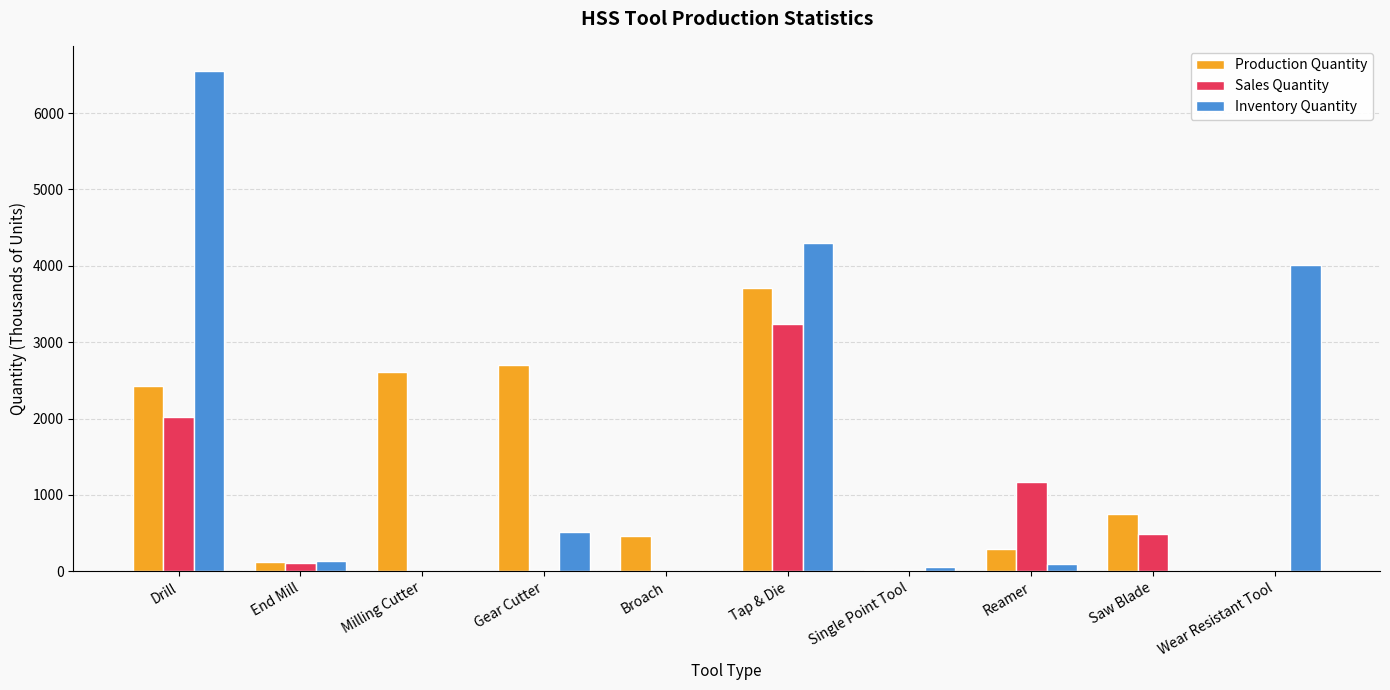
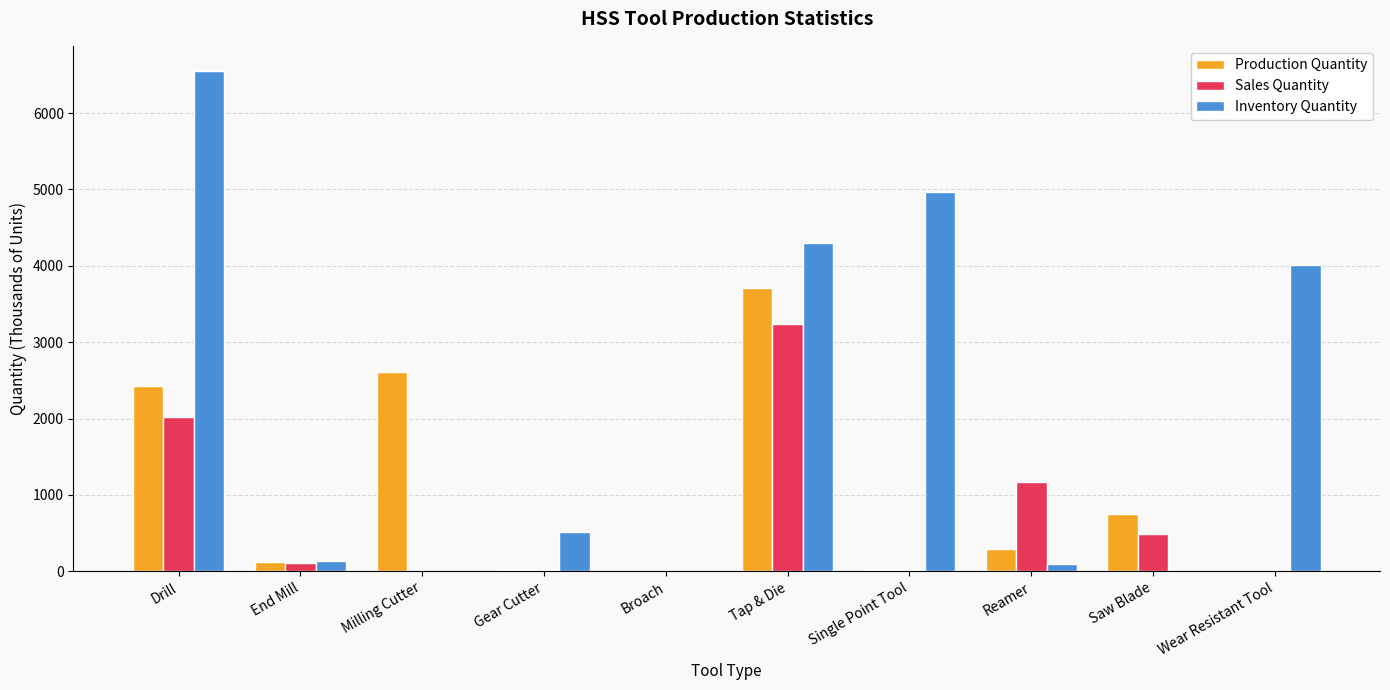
Production Quantity, Gear Cutter: 2700 -> 0
Production Quantity, Broach: 500 -> 0
Inventory Quantity, Single Point Tool: 100 -> 5000
